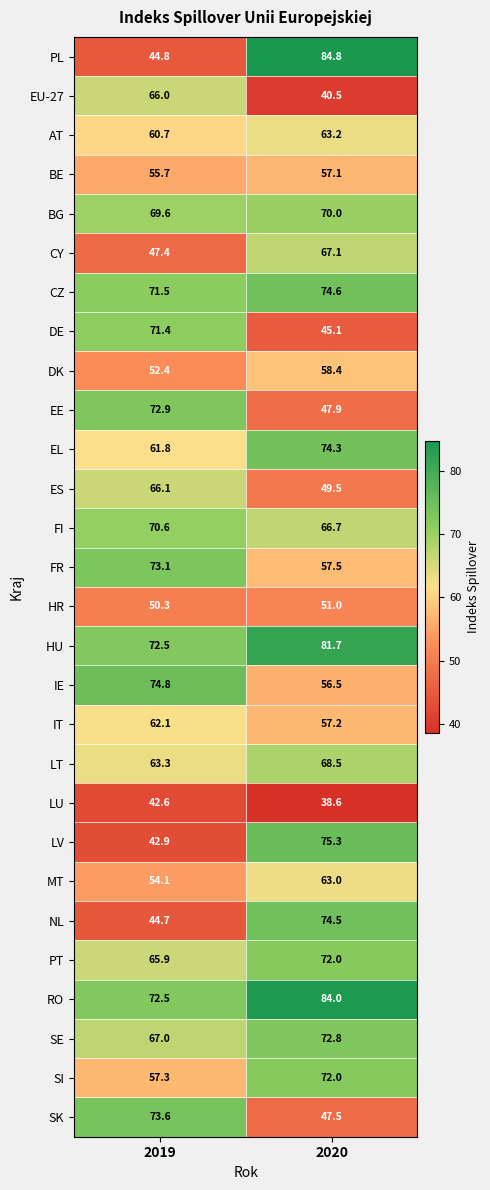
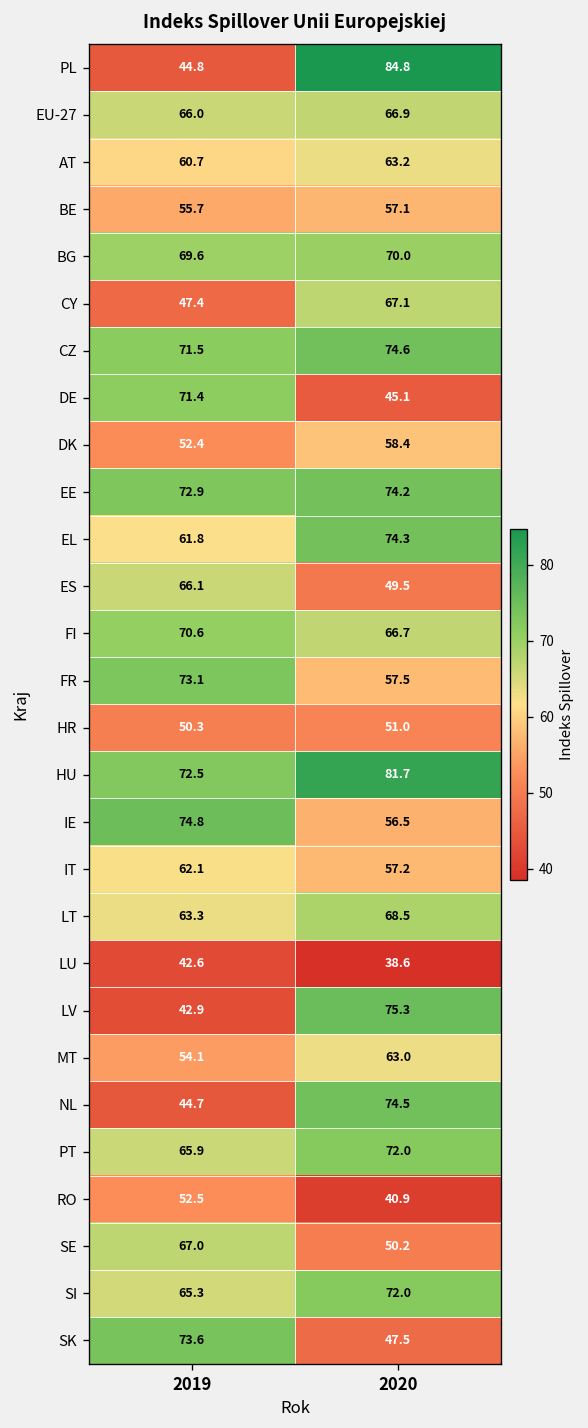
EU-27, 2020: 40.5 -> 66.9
EE, 2020: 47.9 -> 74.2
RO, 2019: 72.5 -> 52.5
RO, 2020: 84.0 -> 40.9
SE, 2020: 72.8 -> 50.2
SI, 2019: 57.3 -> 65.3
